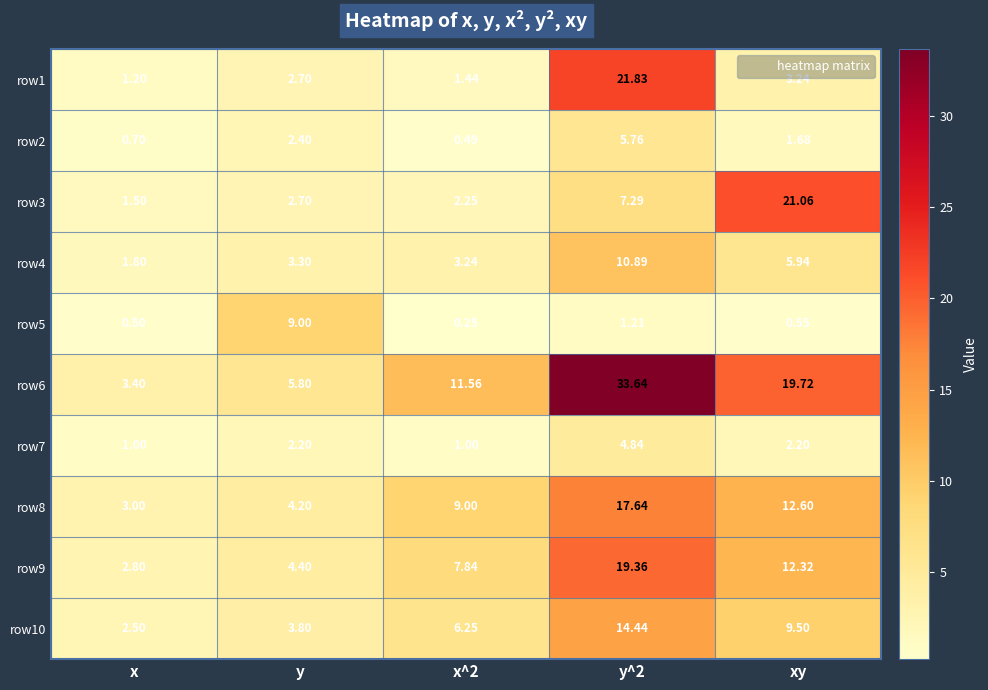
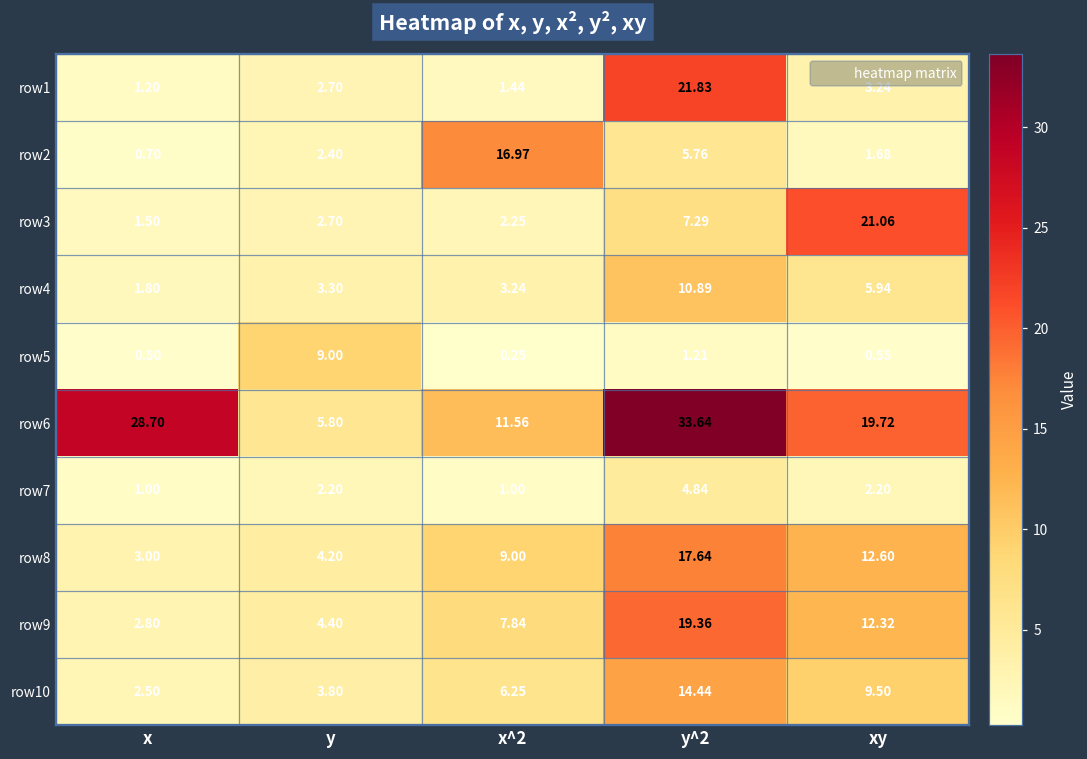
row2, x^2: 0.49 -> 16.97
row6, x: 3.40 -> 28.70
